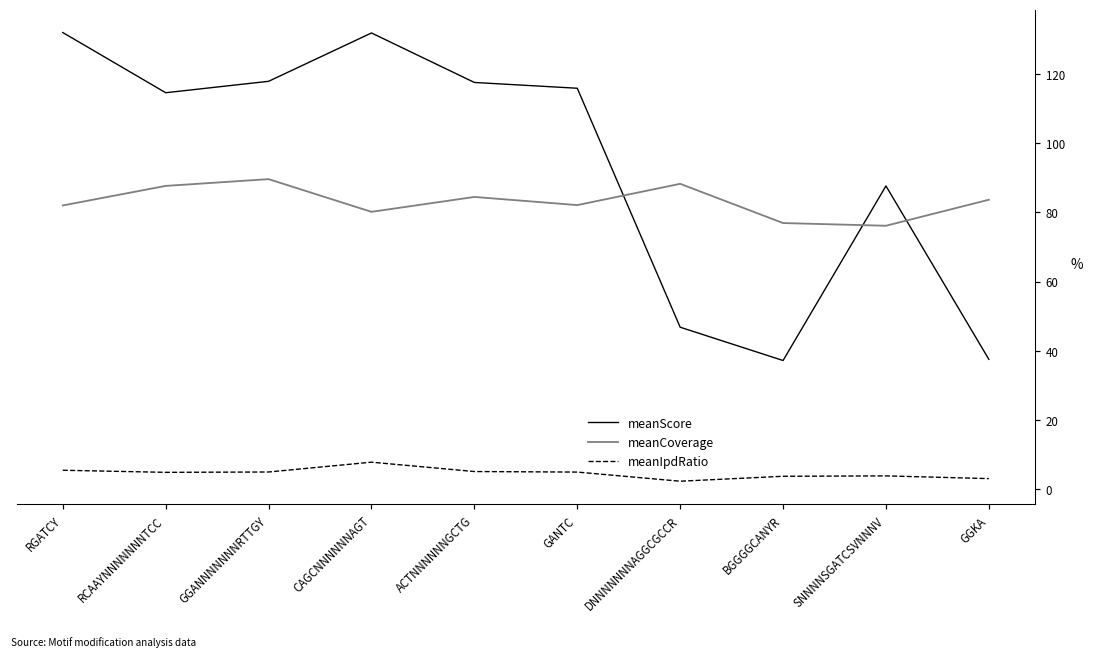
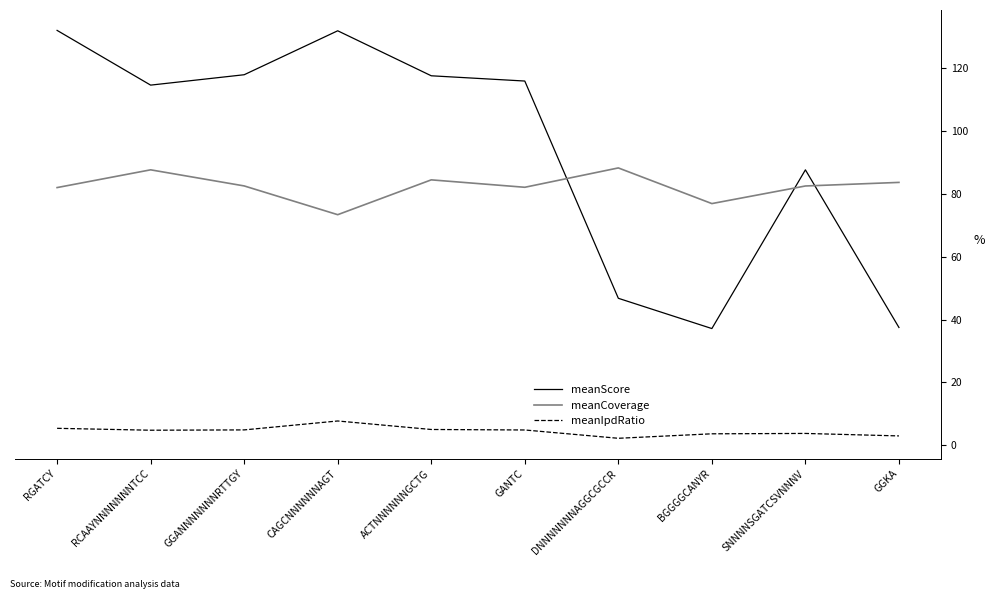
meanCoverage, GGANNNNNNNRTTGY: 90 -> 83
meanCoverage, CAGCNNNNNNAGT: 80 -> 73
meanCoverage, SNNNNSGATCSVNNNV: 76 -> 83
